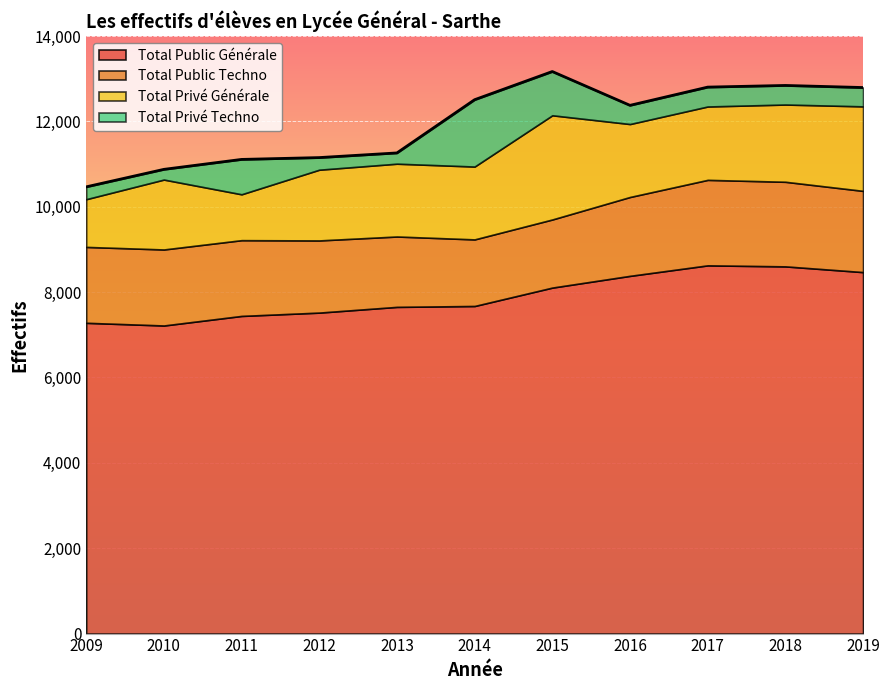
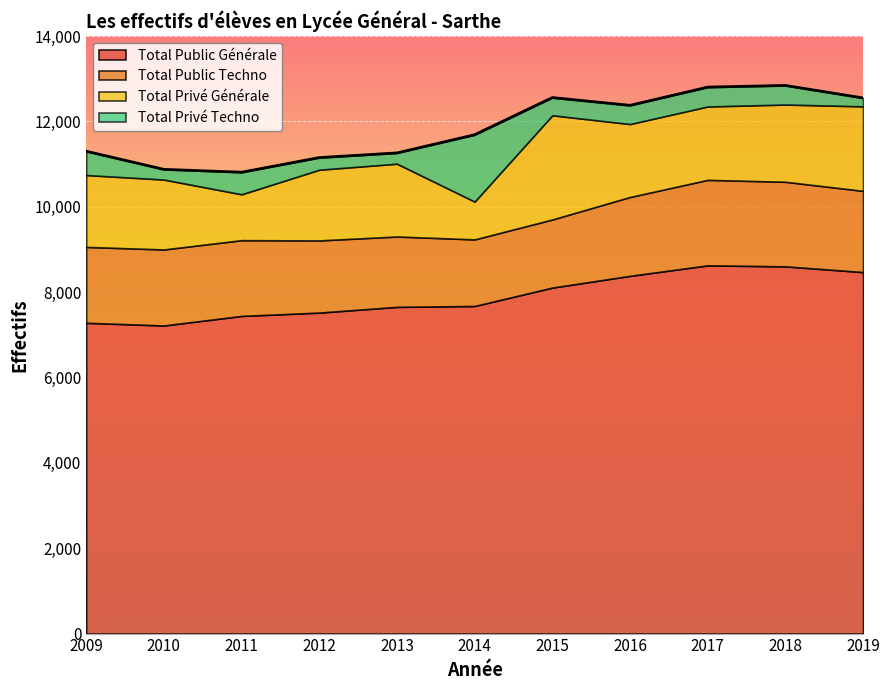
Total Privé Générale, 2009: 1,100 -> 1,700
Total Privé Techno, 2009: 300 -> 600
Total Privé Techno, 2011: 800 -> 500
Total Privé Générale, 2014: 1,700 -> 900
Total Privé Techno, 2015: 1,000 -> 400
Total Privé Techno, 2019: 400 -> 200
